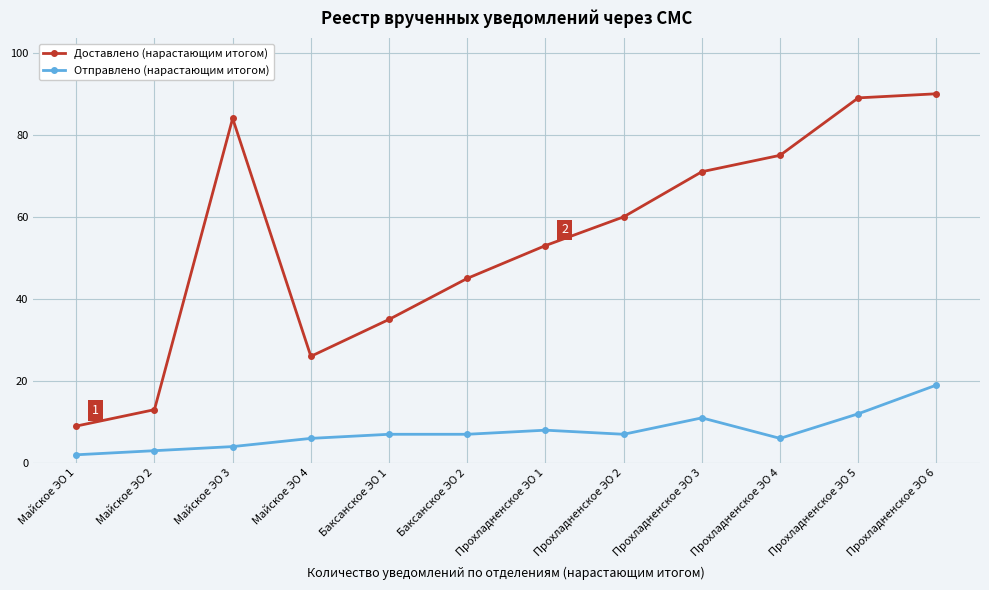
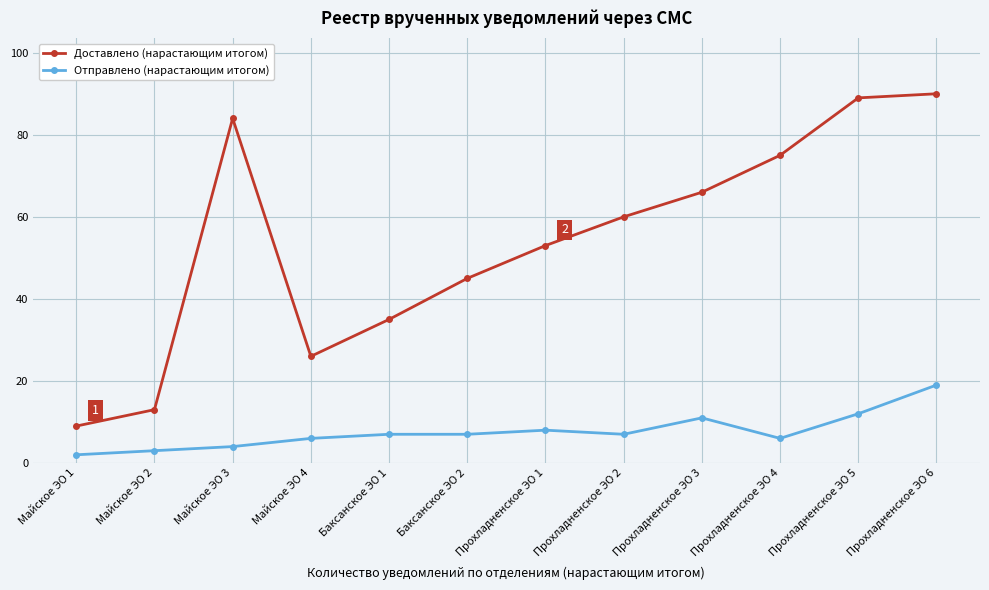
Доставлено (нарастающим итогом), Прохладненское ЭО 3: 71 -> 66
